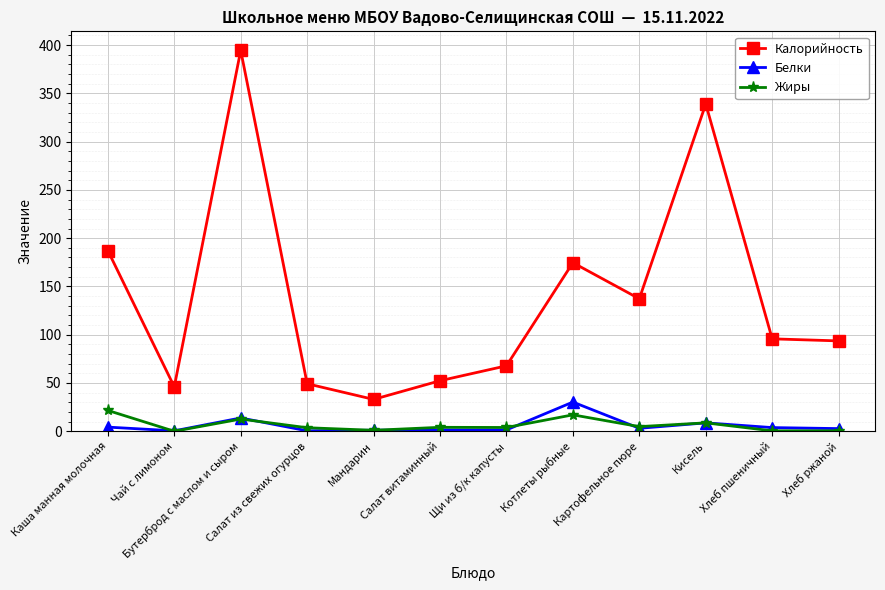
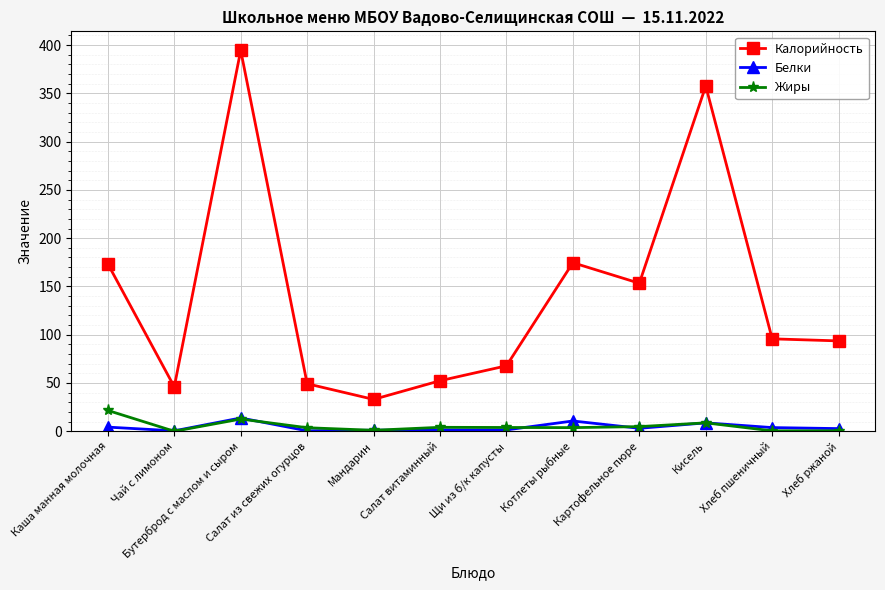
Калорийность, Каша манная молочная: 190 -> 170
Белки, Котлеты рыбные: 30 -> 10
Жиры, Котлеты рыбные: 20 -> 0
Калорийность, Картофельное пюре: 140 -> 150
Калорийность, Кисель: 340 -> 360
